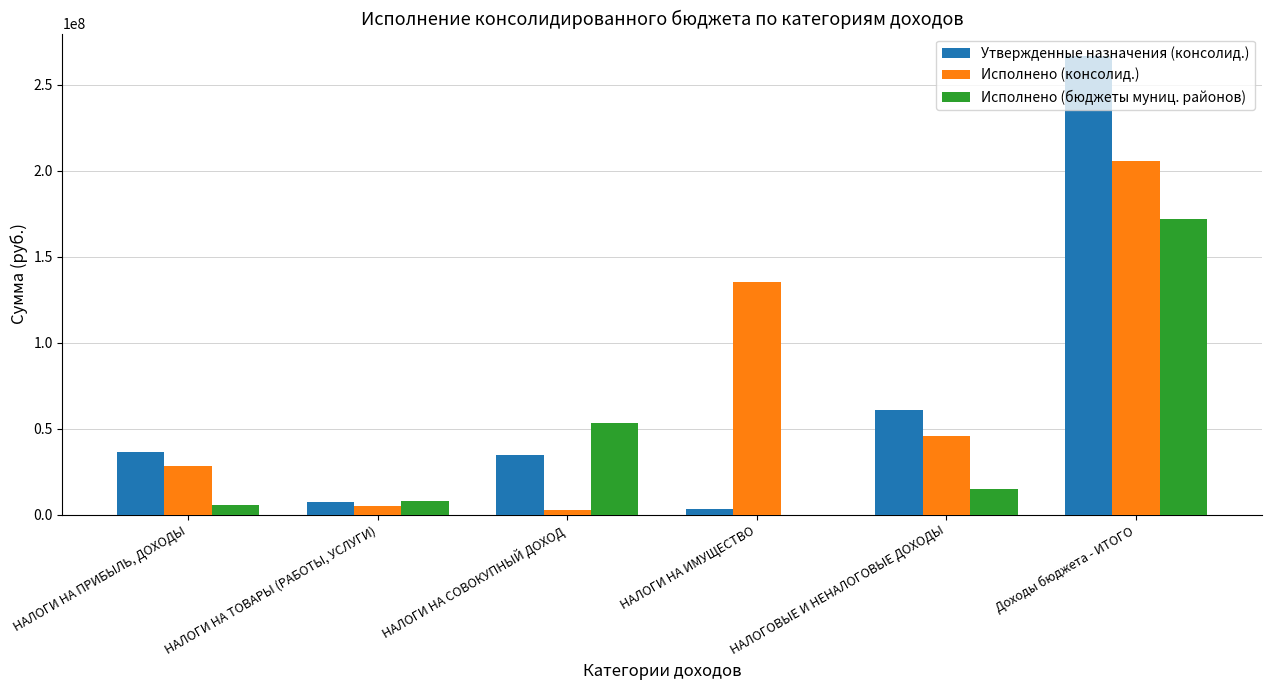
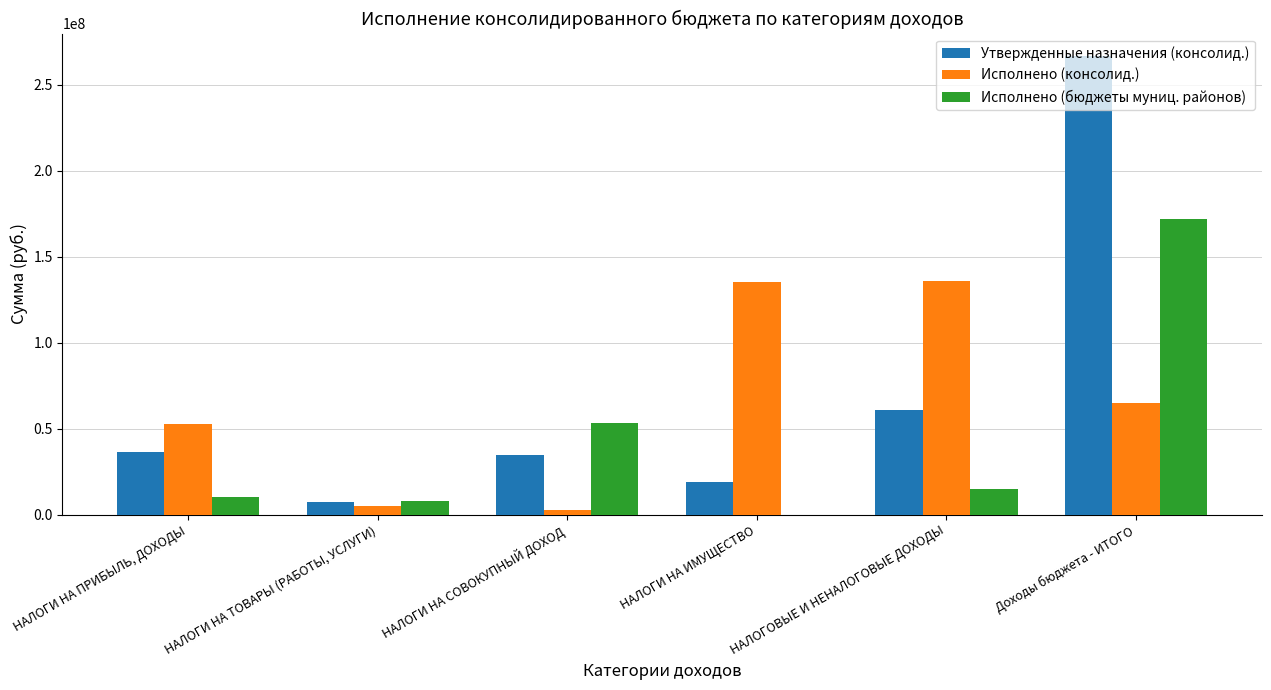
Исполнено (консолид.), НАЛОГИ НА ПРИБЫЛЬ, ДОХОДЫ: 28000000 -> 53000000
Исполнено (бюджеты муниц. районов), НАЛОГИ НА ПРИБЫЛЬ, ДОХОДЫ: 5000000 -> 10000000
Утвержденные назначения (консолид.), НАЛОГИ НА ИМУЩЕСТВО: 3000000 -> 19000000
Исполнено (консолид.), НАЛОГОВЫЕ И НЕНАЛОГОВЫЕ ДОХОДЫ: 46000000 -> 136000000
Исполнено (консолид.), Доходы бюджета - ИТОГО: 206000000 -> 65000000
